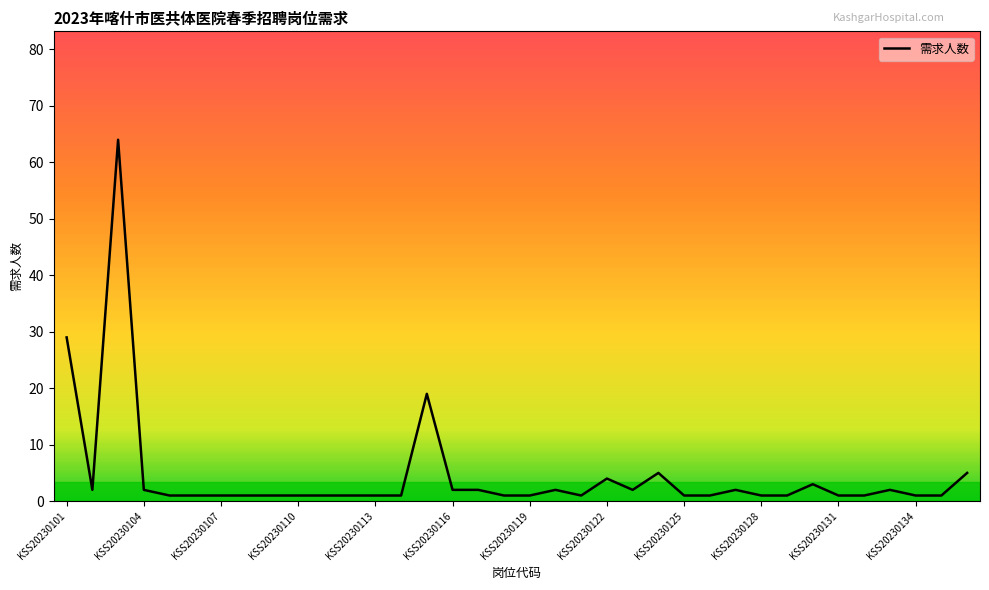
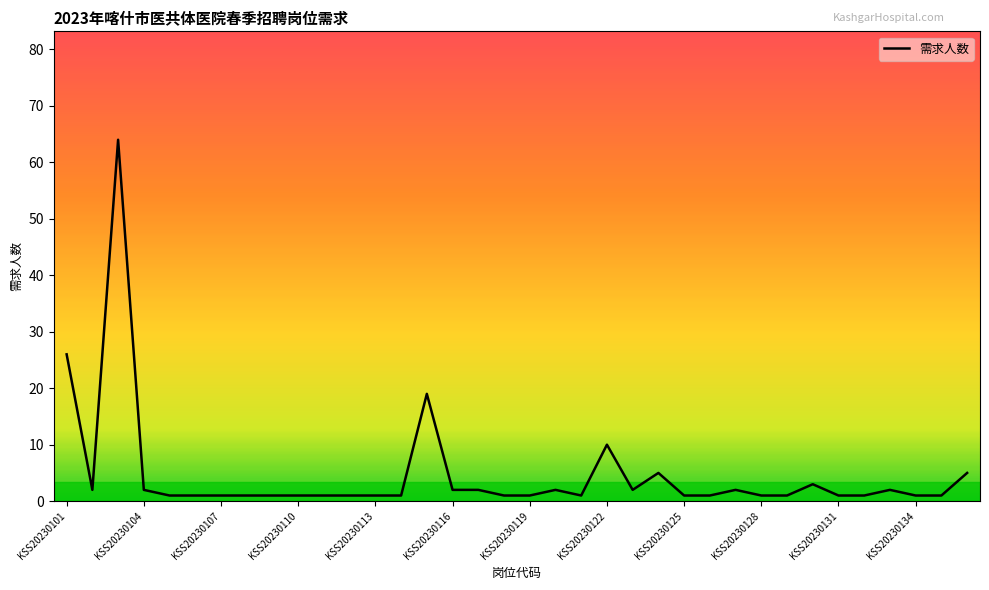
KSS20230101: 29 -> 26
KSS20230122: 4 -> 10
